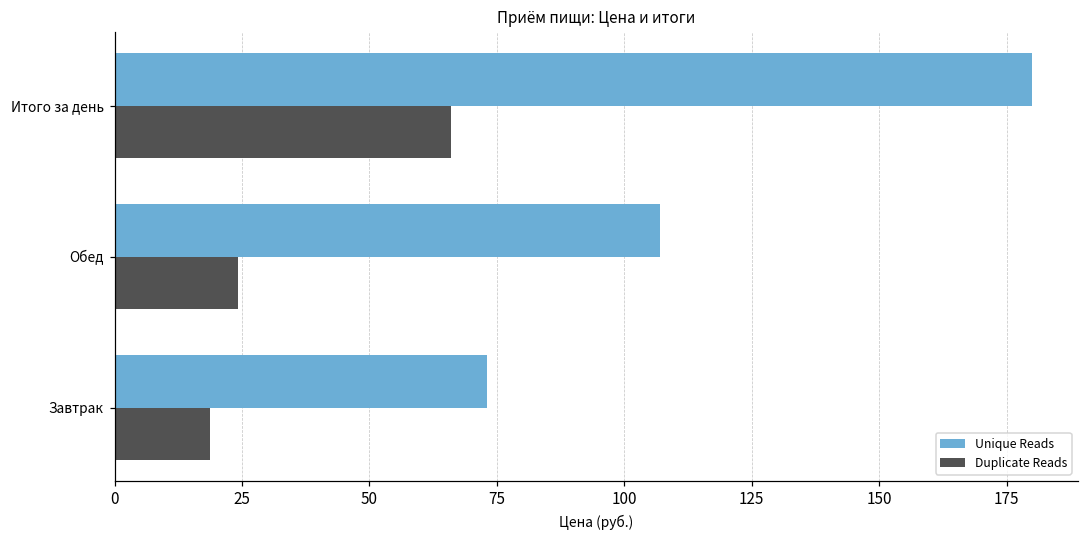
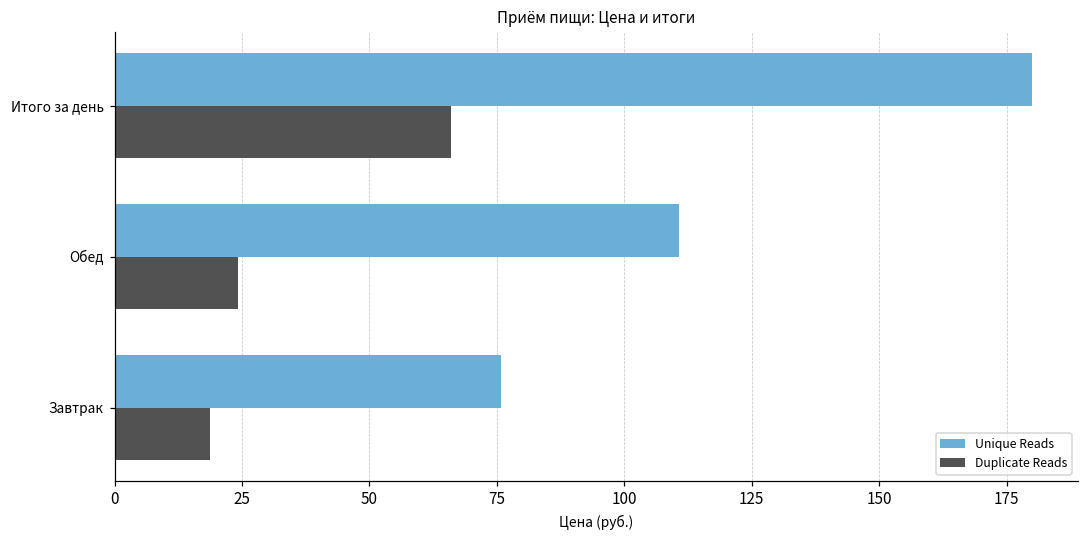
Unique Reads, Обед: 107 -> 111
Unique Reads, Завтрак: 73 -> 76
